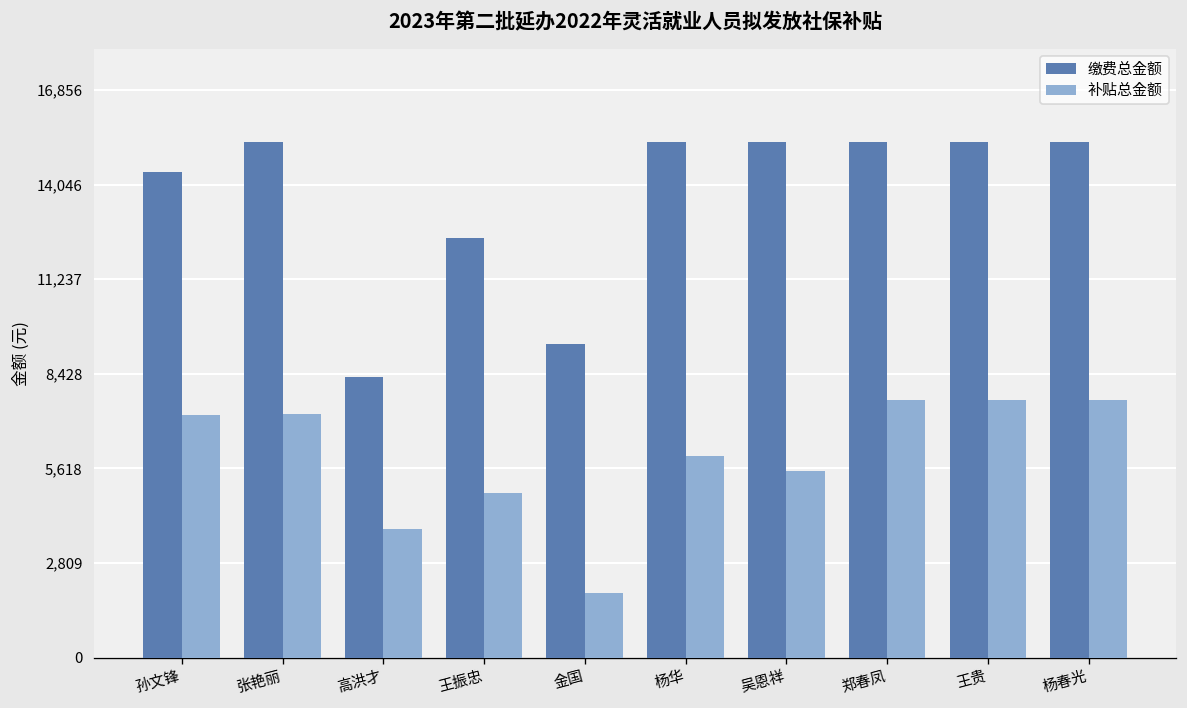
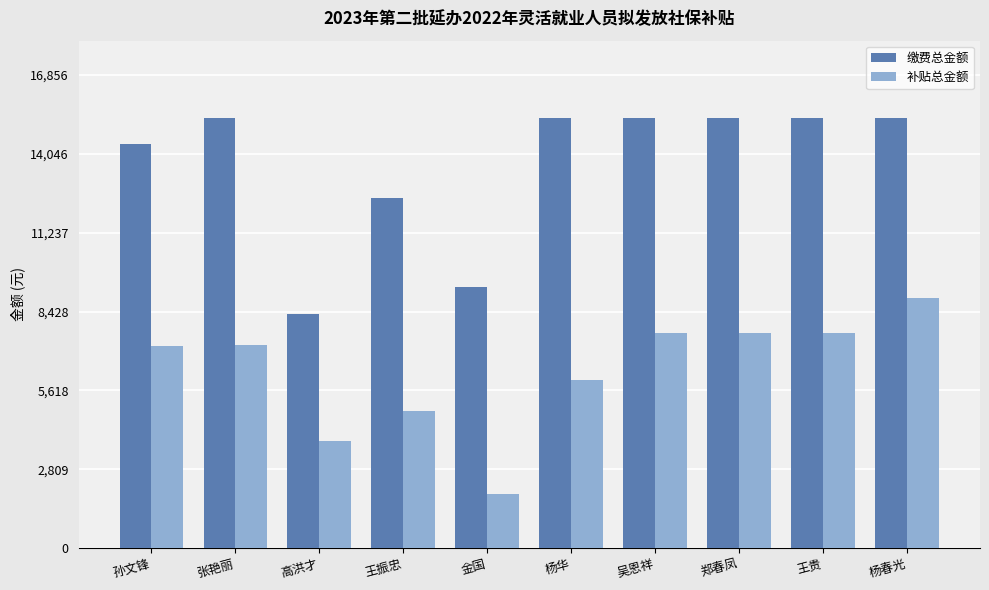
补贴总金额, 吴恩祥: 5,500 -> 7,700
补贴总金额, 杨春光: 7,700 -> 8,900
